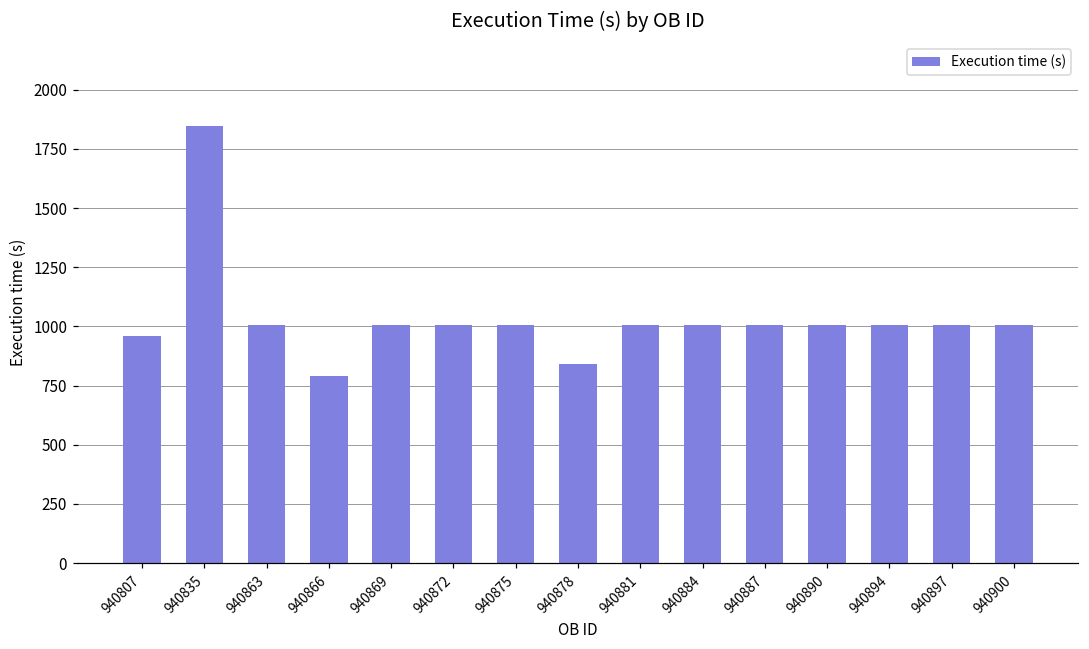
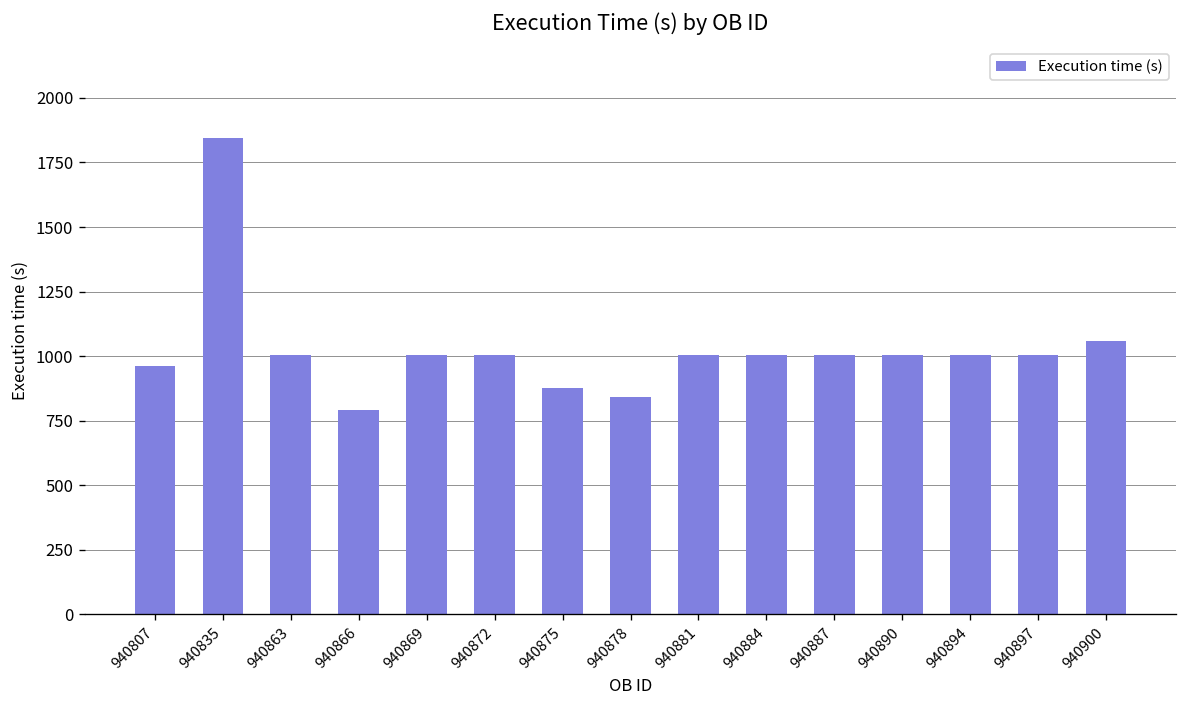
940875: 1010 -> 880
940900: 1010 -> 1060
